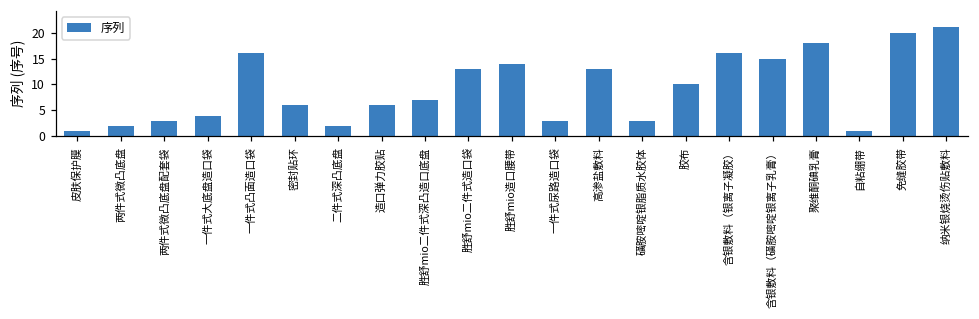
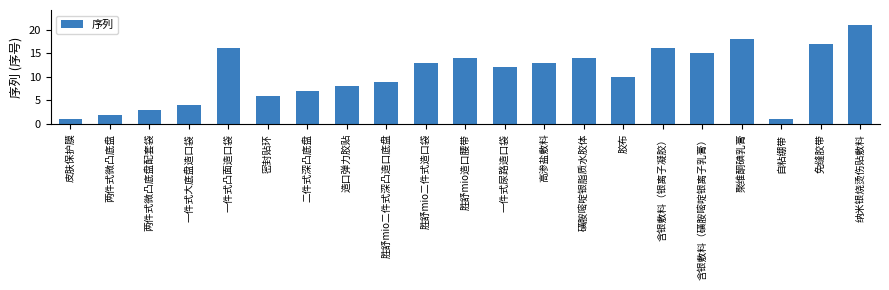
二件式深凸底盘: 2 -> 7
造口弹力胶贴: 6 -> 8
胜舒mio二件式深凸造口底盘: 7 -> 9
一件式尿路造口袋: 3 -> 12
磺胺嘧啶银脂质水胶体: 3 -> 14
免缝胶带: 20 -> 17
